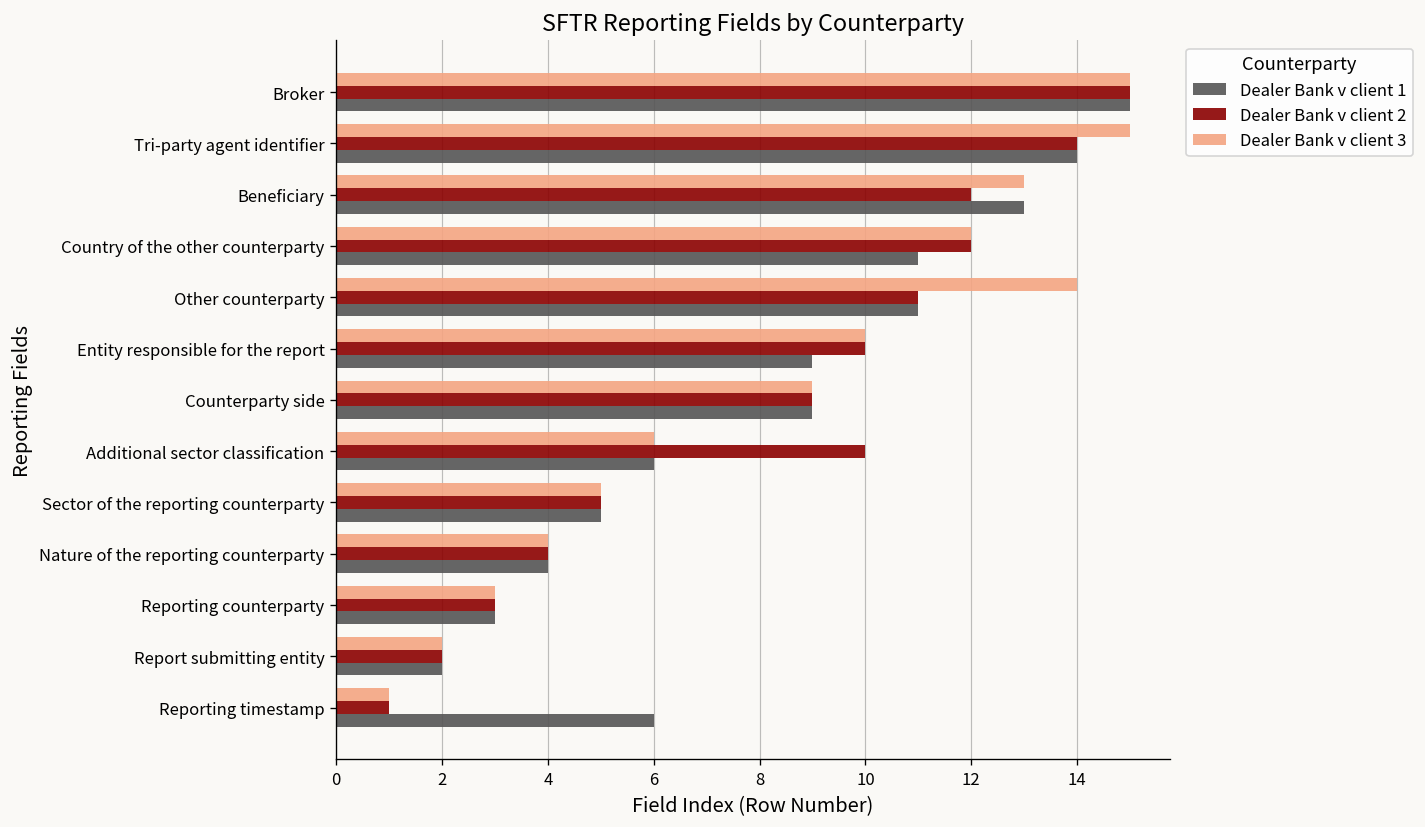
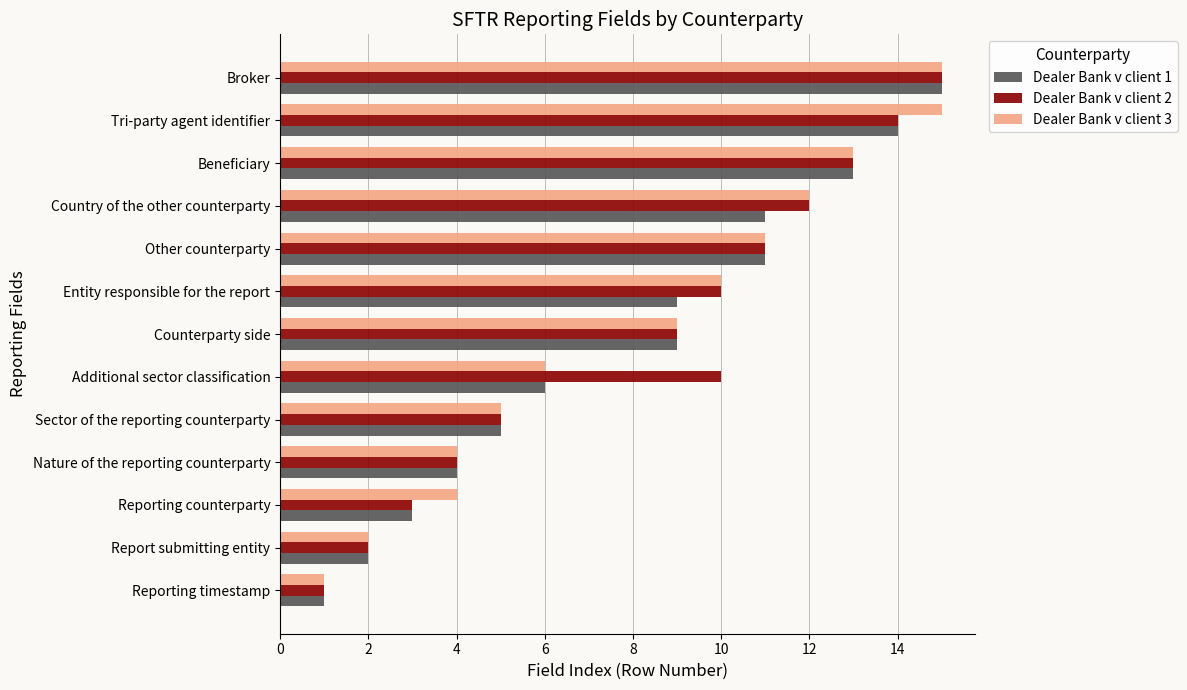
Dealer Bank v client 2, Beneficiary: 12 -> 13
Dealer Bank v client 3, Other counterparty: 14 -> 11
Dealer Bank v client 3, Reporting counterparty: 3 -> 4
Dealer Bank v client 1, Reporting timestamp: 6 -> 1
